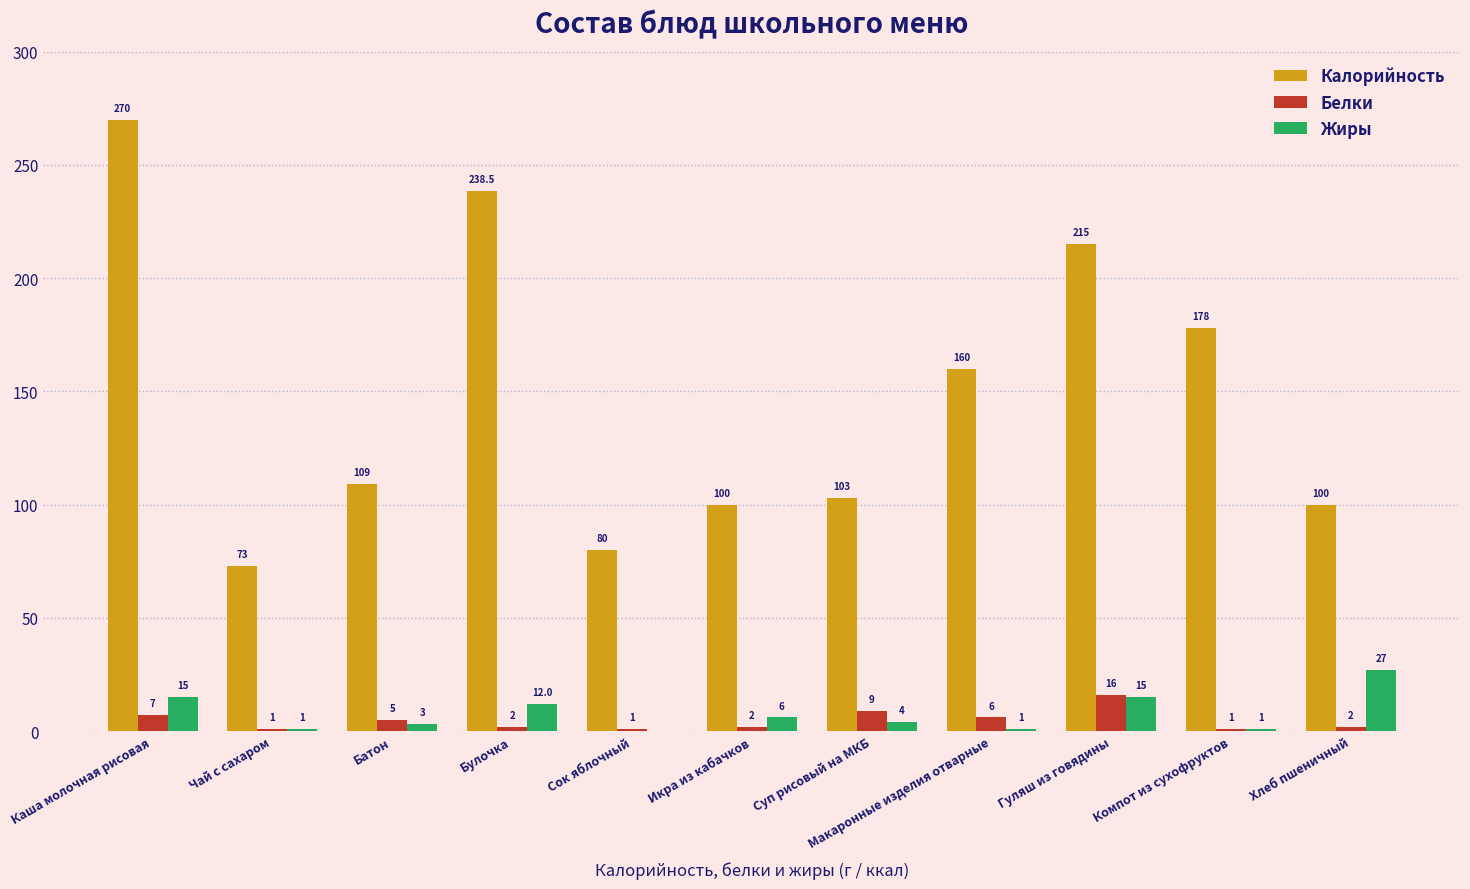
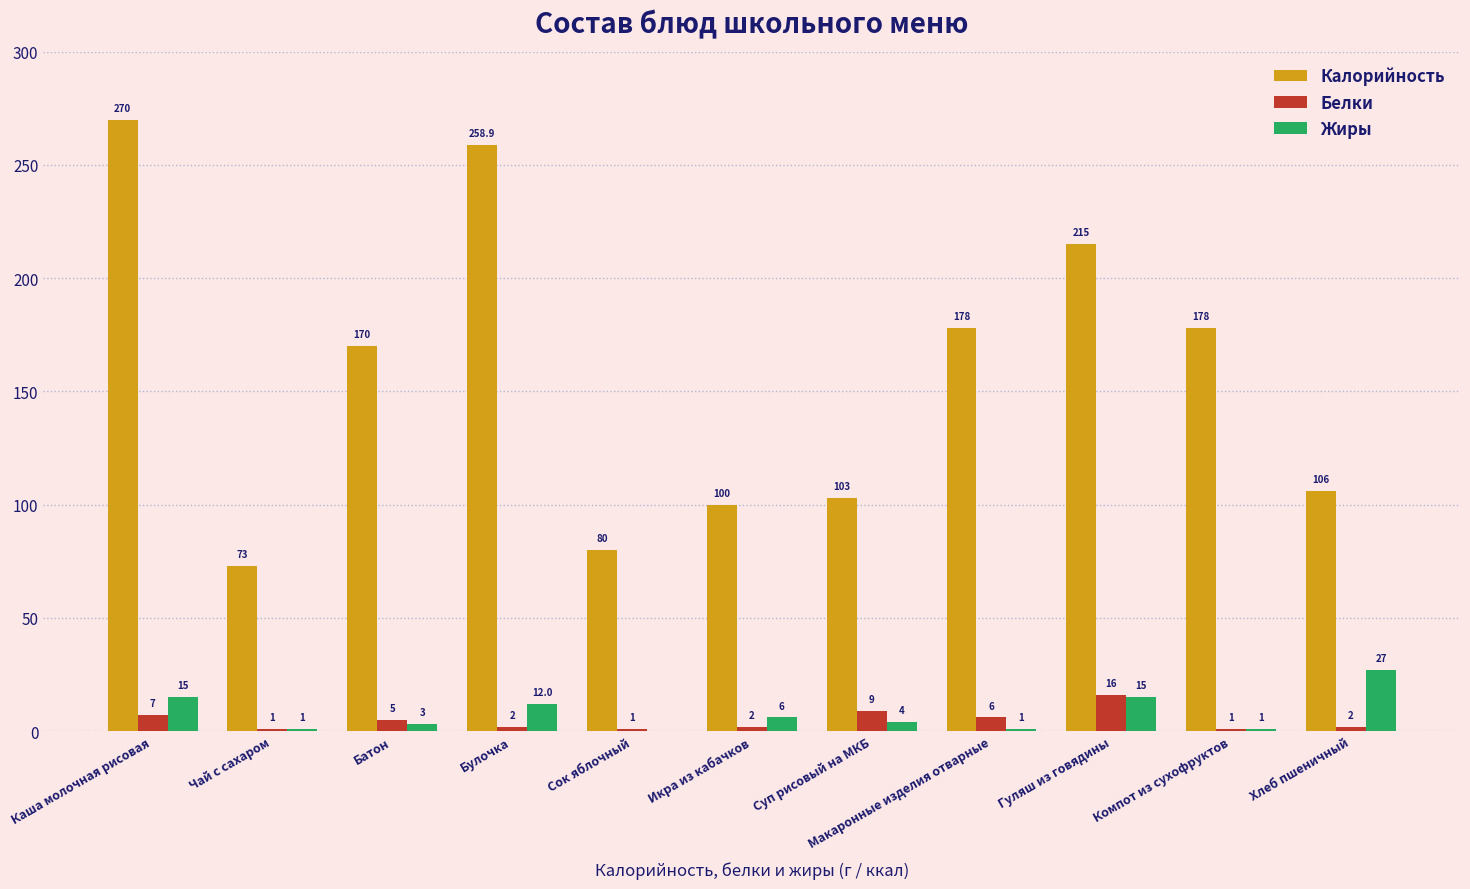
Калорийность, Батон: 109 -> 170
Калорийность, Булочка: 238.5 -> 258.9
Калорийность, Макаронные изделия отварные: 160 -> 178
Калорийность, Хлеб пшеничный: 100 -> 106
